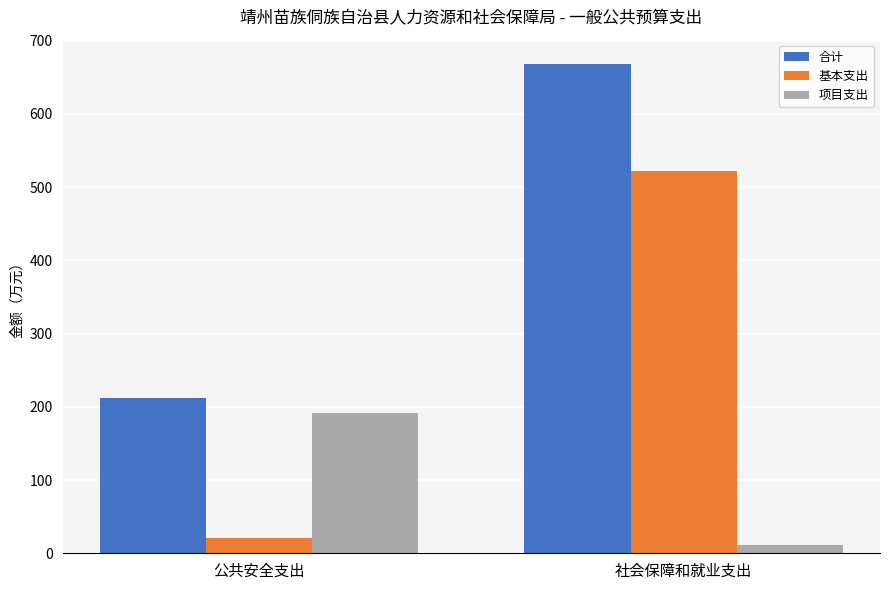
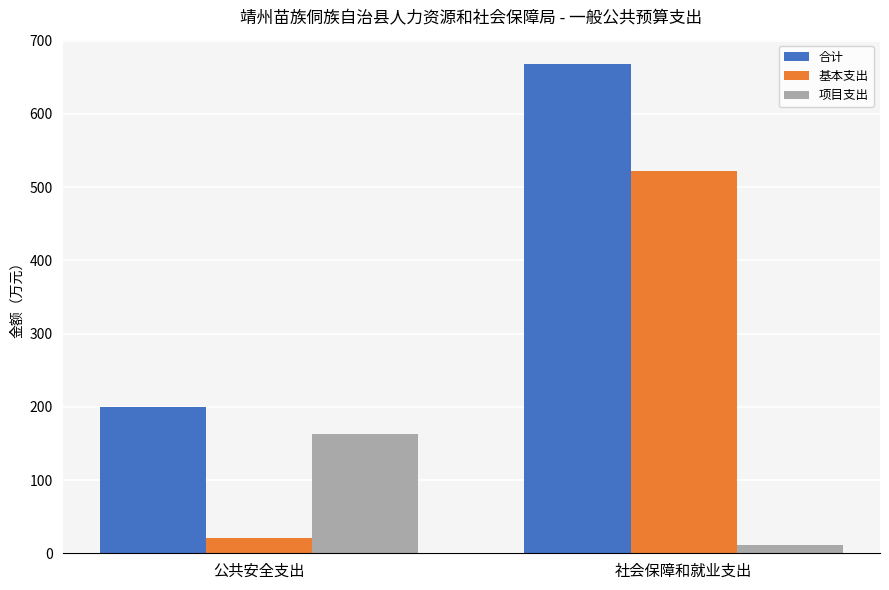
合计, 公共安全支出: 210 -> 200
项目支出, 公共安全支出: 190 -> 160
